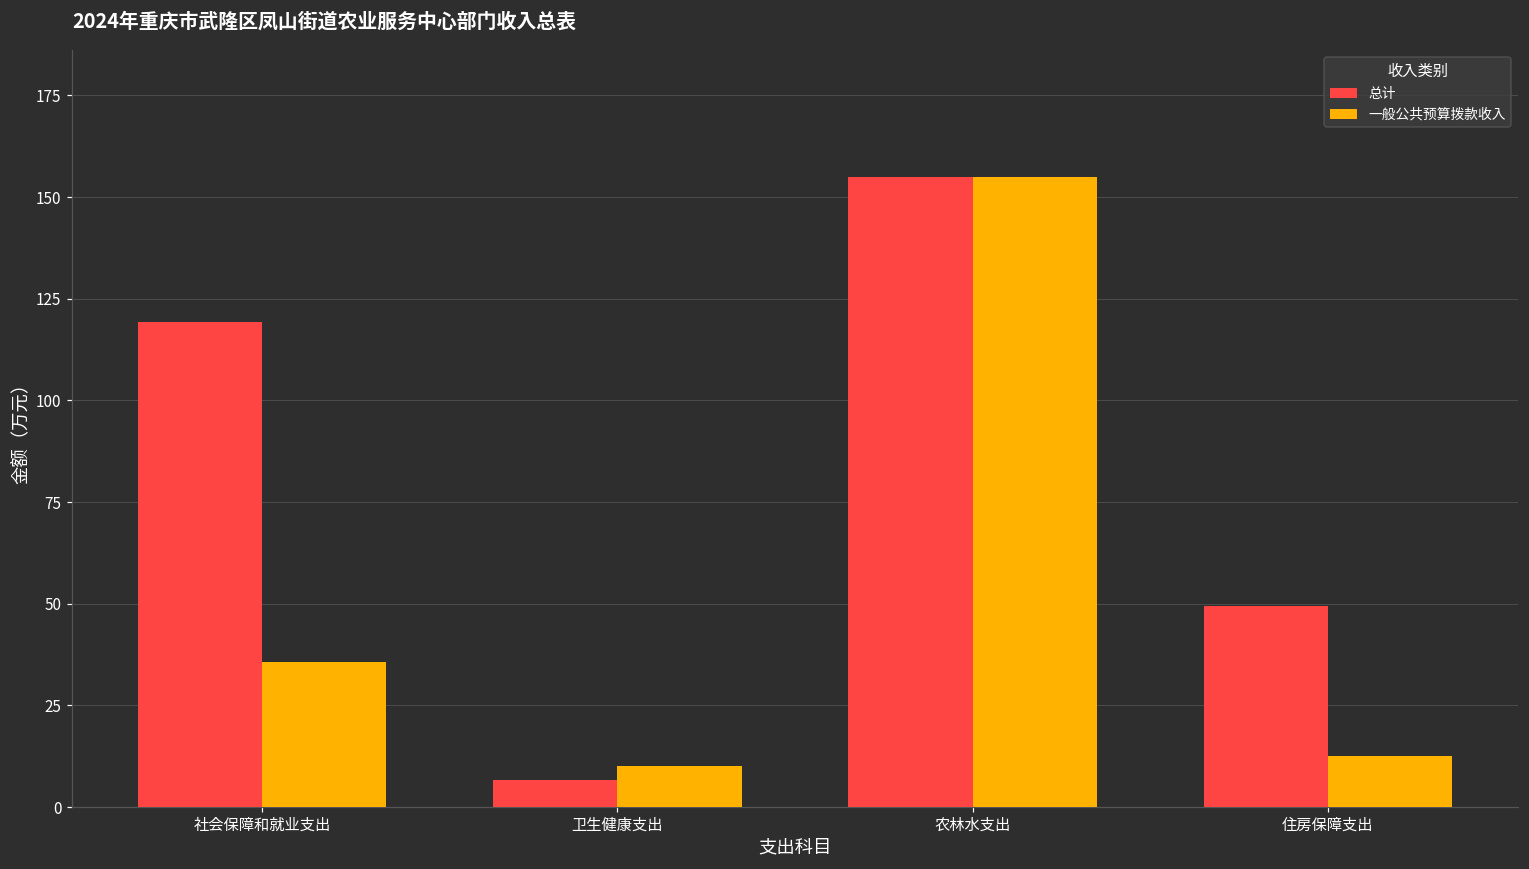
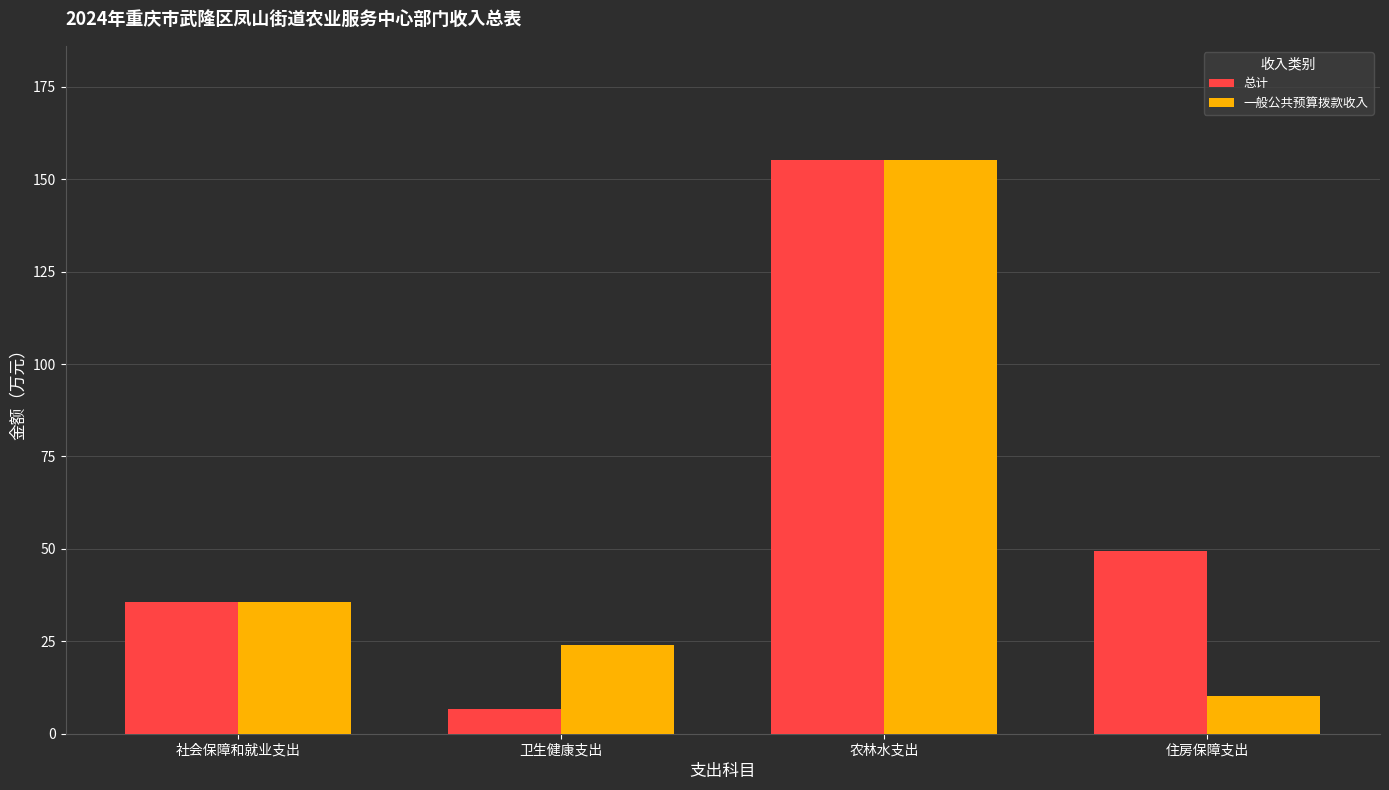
总计, 社会保障和就业支出: 119 -> 36
一般公共预算拨款收入, 卫生健康支出: 10 -> 24
一般公共预算拨款收入, 住房保障支出: 13 -> 10
